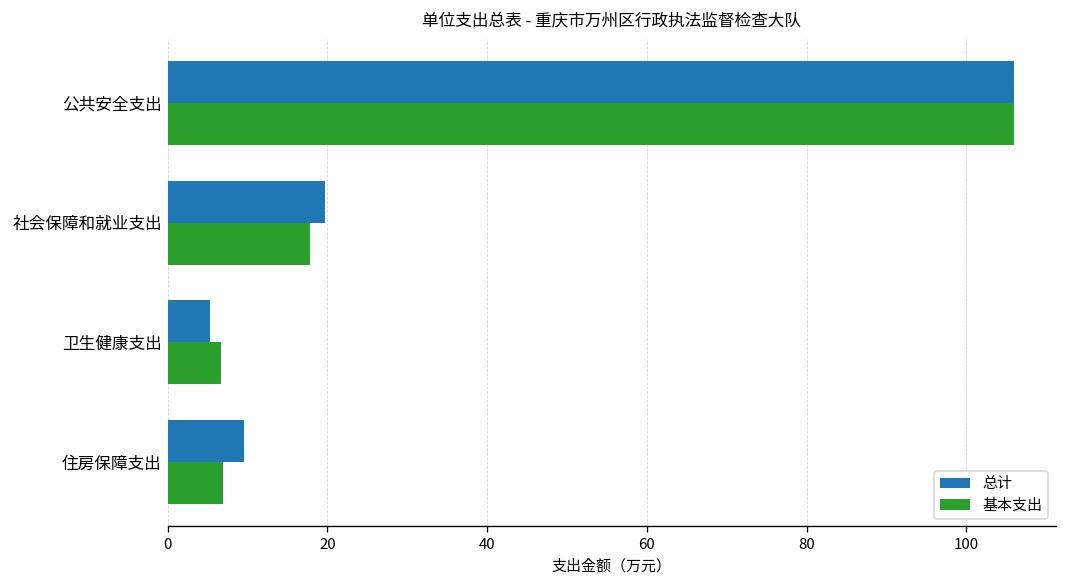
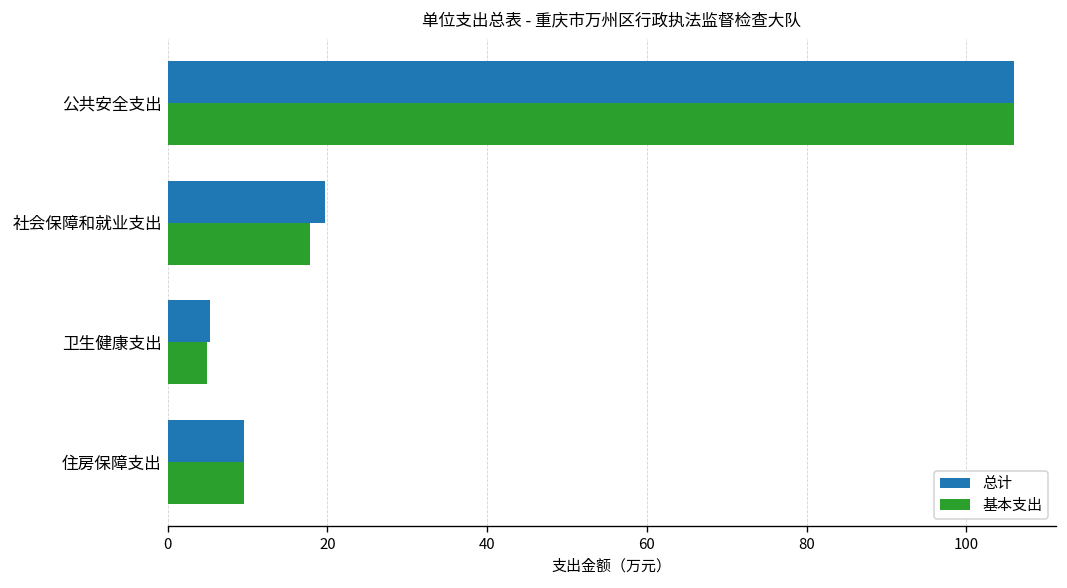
基本支出, 卫生健康支出: 7 -> 5
基本支出, 住房保障支出: 7 -> 10
